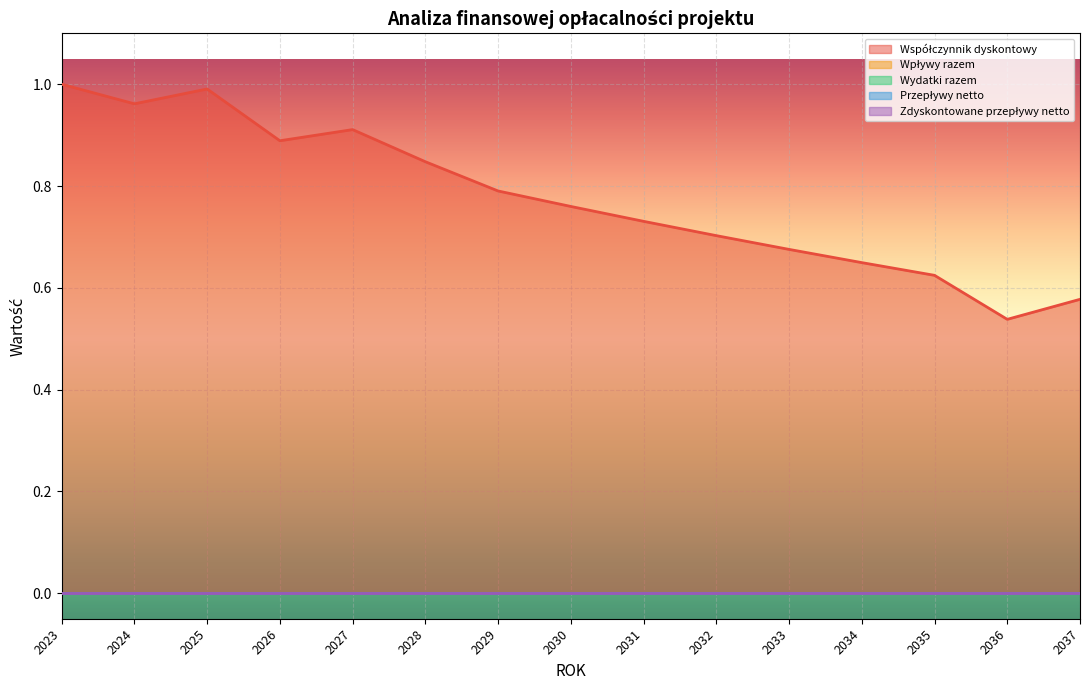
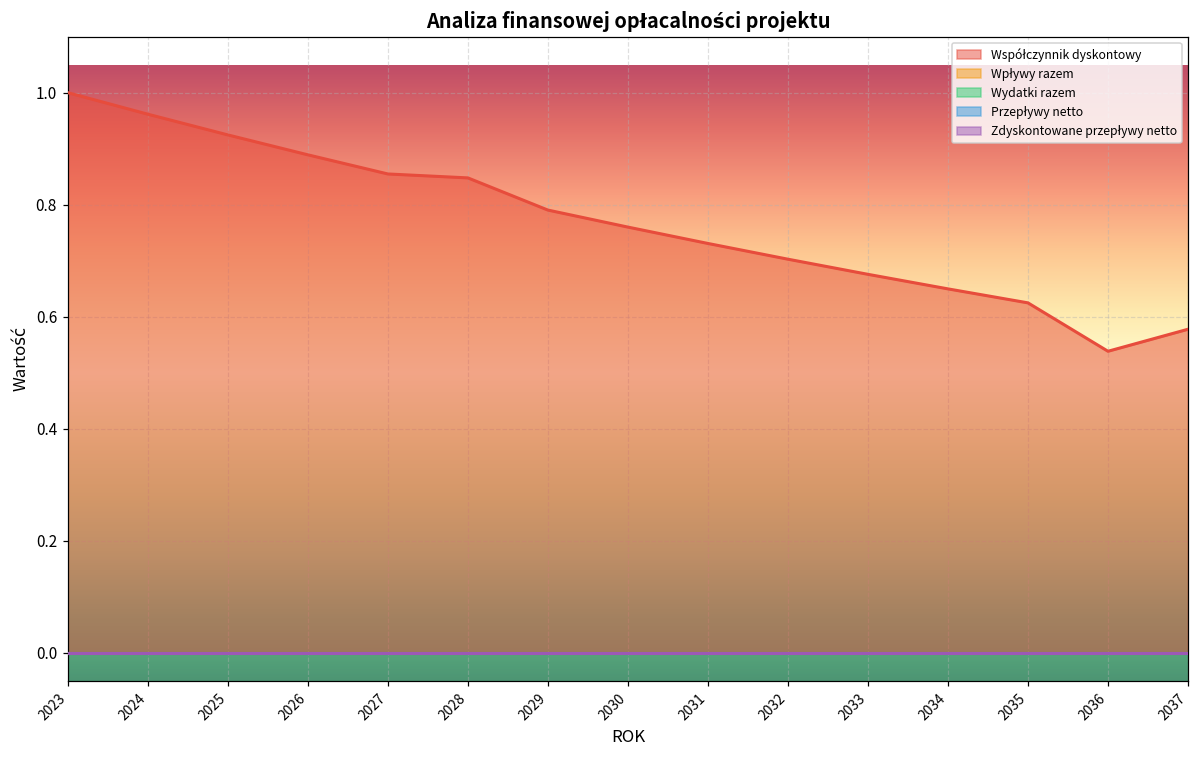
Współczynnik dyskontowy, 2025: 0.99 -> 0.92
Współczynnik dyskontowy, 2027: 0.91 -> 0.85
